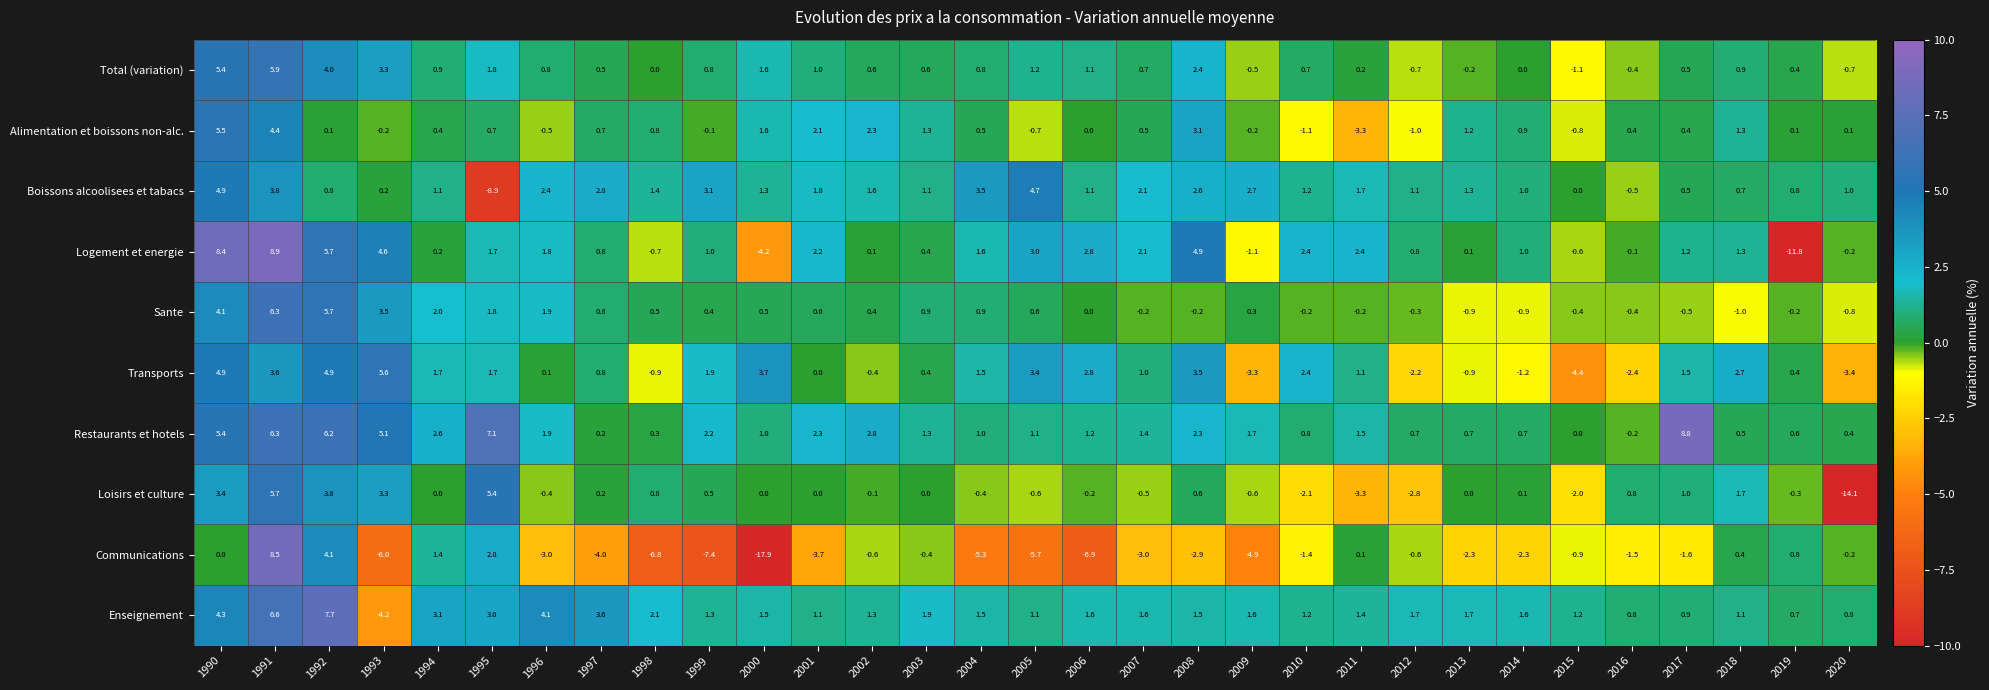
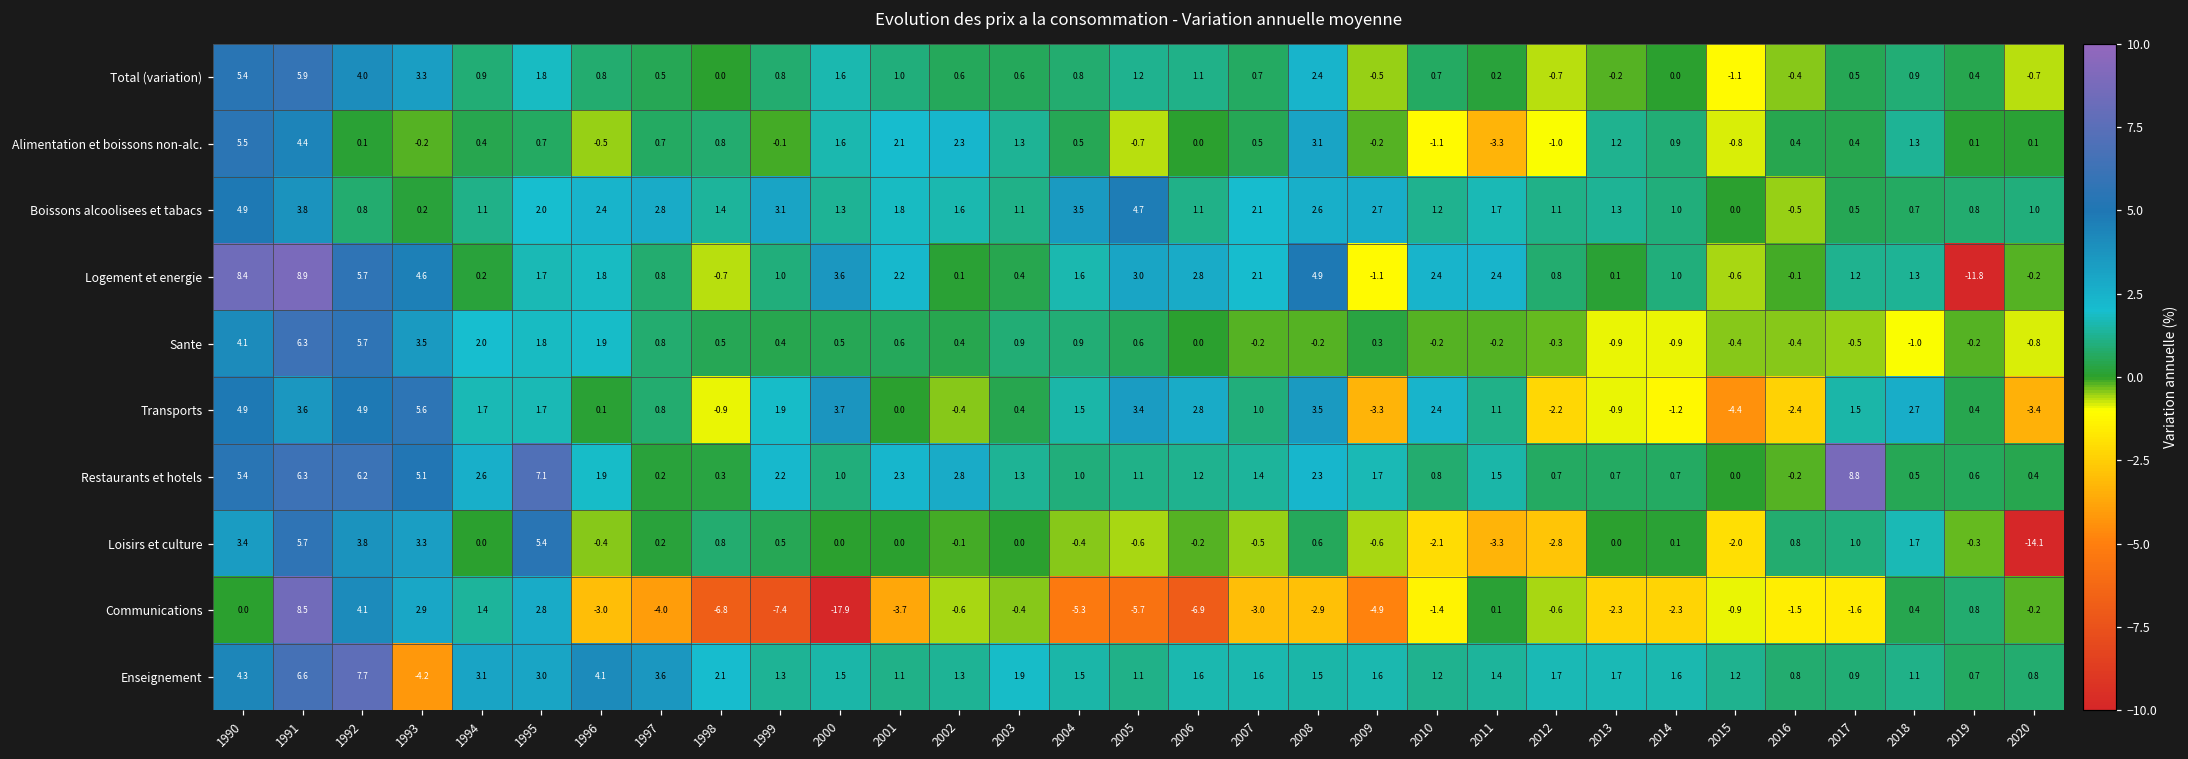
Boissons alcoolisees et tabacs, 1995: -8.9 -> 2.0
Logement et energie, 2000: -4.2 -> 3.6
Communications, 1993: -6.0 -> 2.9
